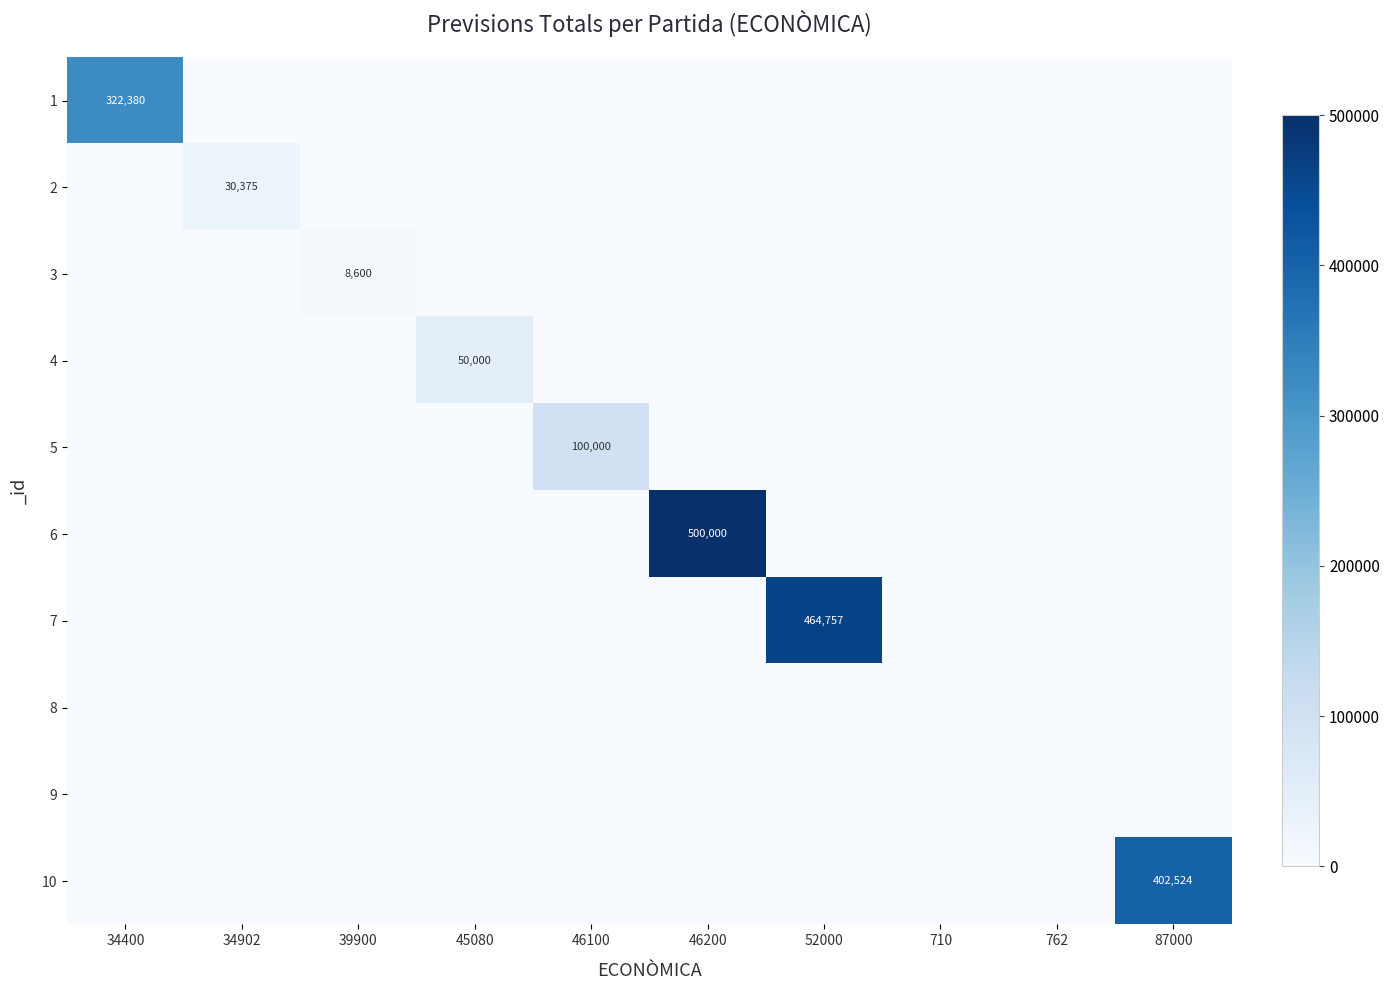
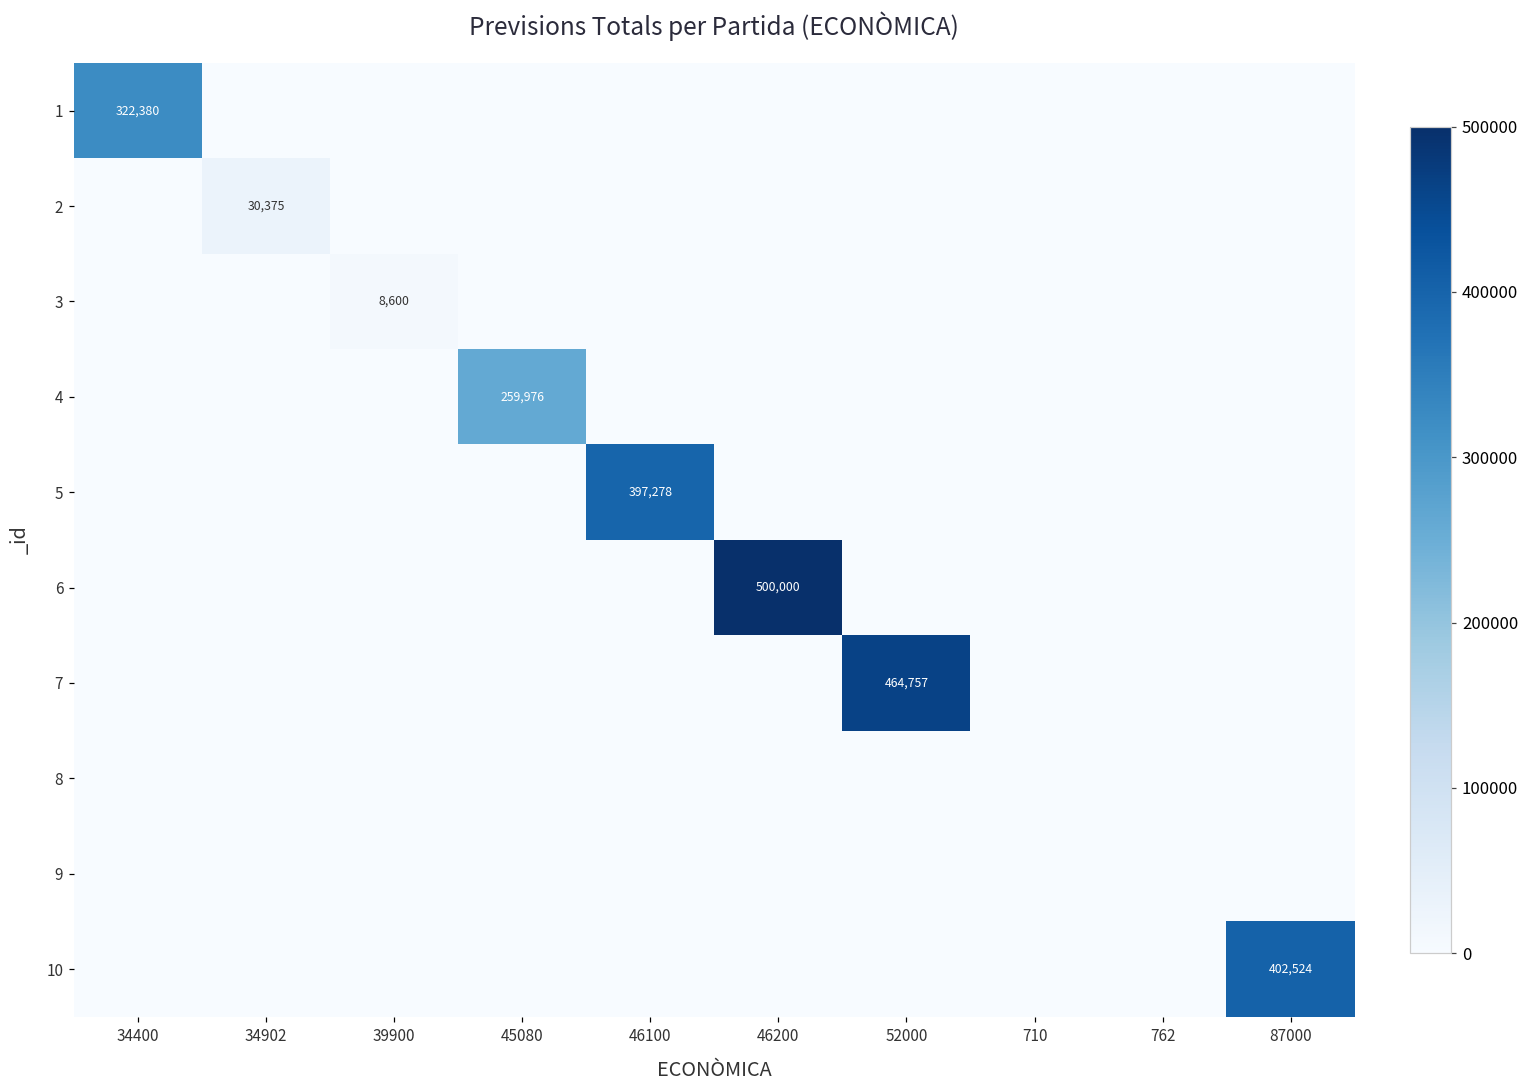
4, 45080: 50,000 -> 259,976
5, 46100: 100,000 -> 397,278
